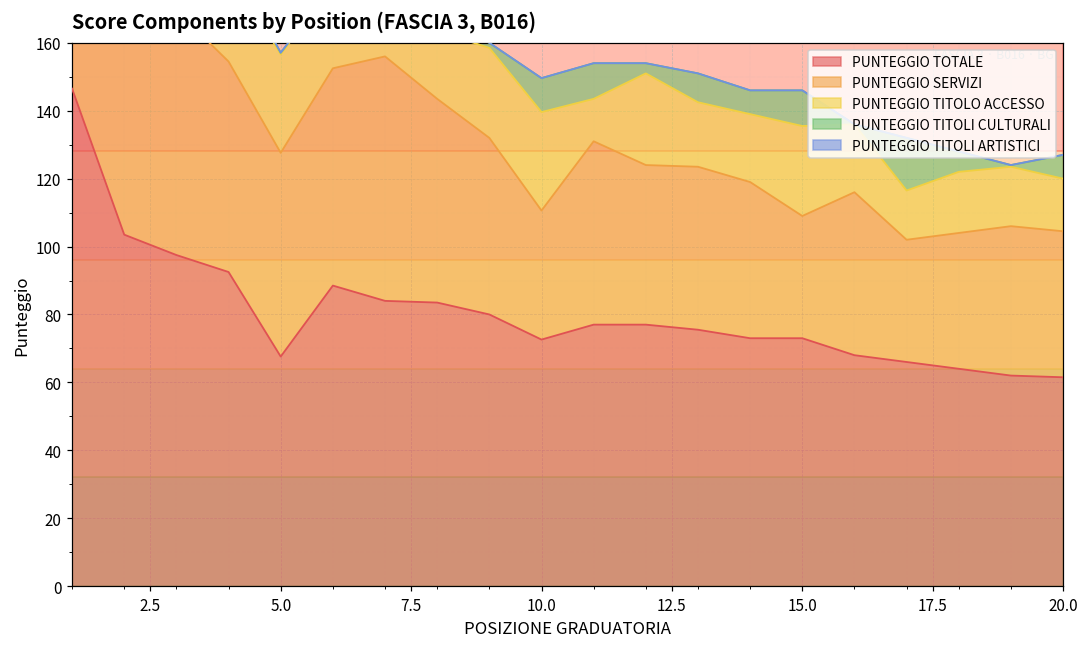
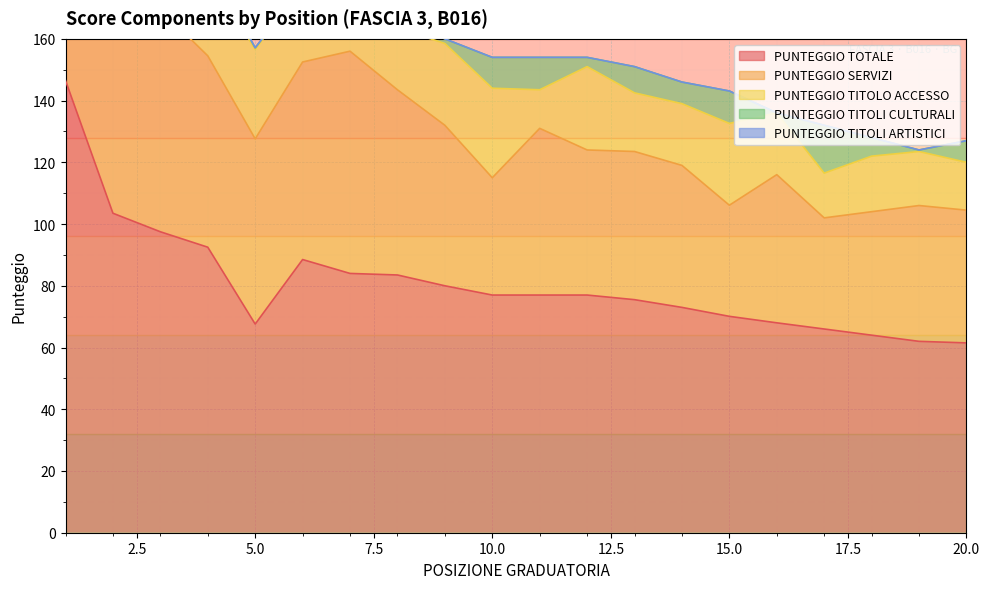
PUNTEGGIO TOTALE, 10.0: 73 -> 77
PUNTEGGIO TOTALE, 15.0: 73 -> 70
